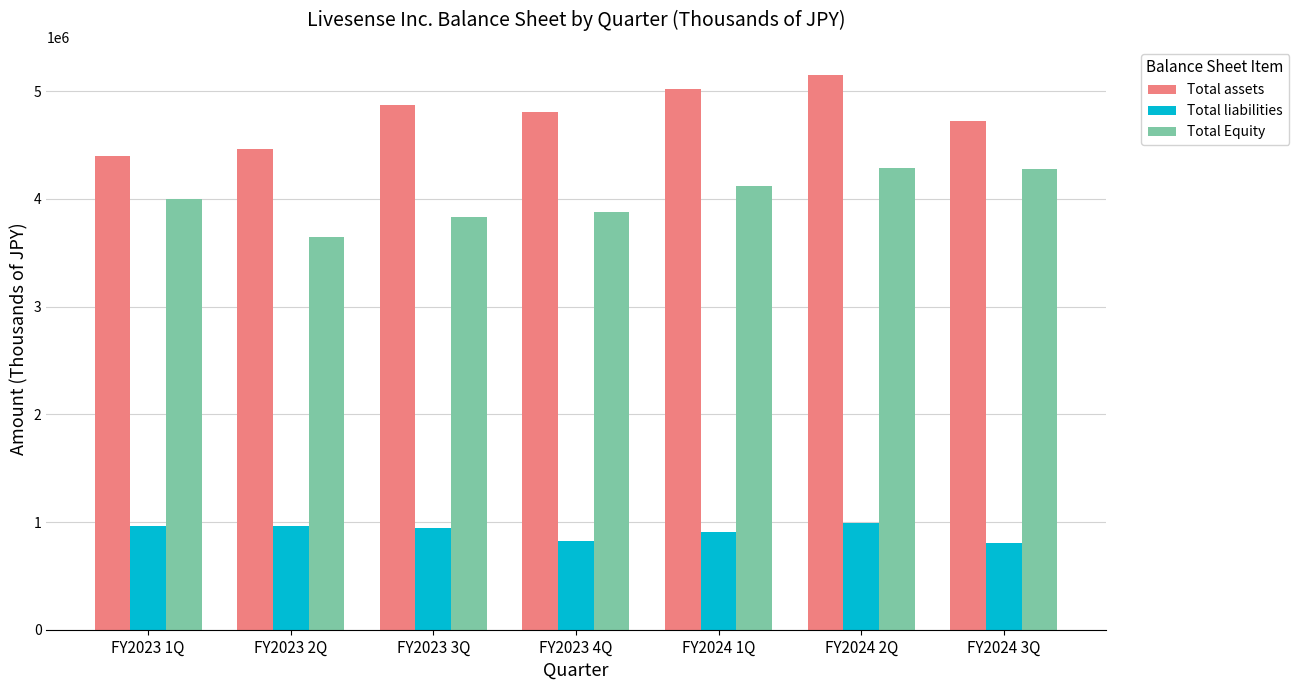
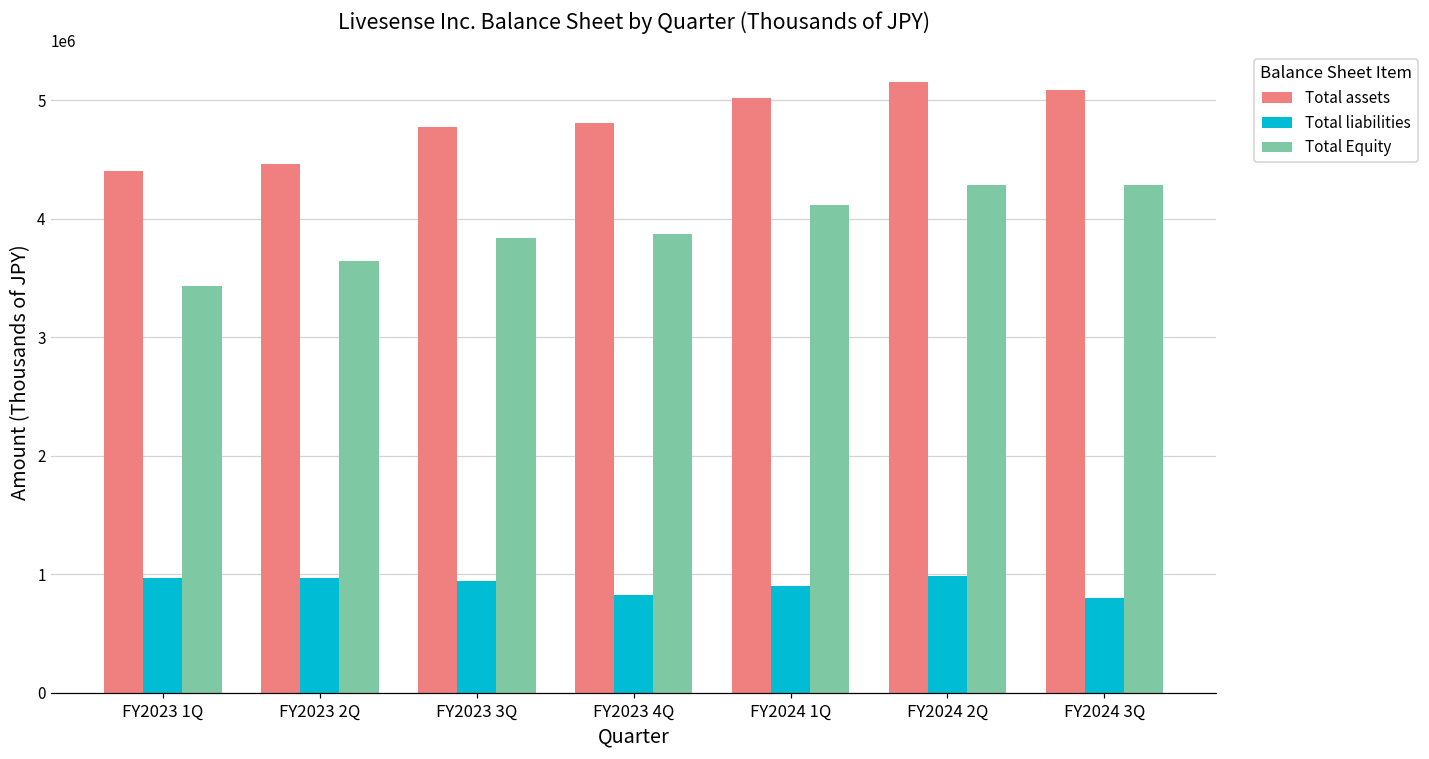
Total Equity, FY2023 1Q: 4000000 -> 3430000
Total assets, FY2023 3Q: 4870000 -> 4780000
Total assets, FY2024 3Q: 4730000 -> 5080000
